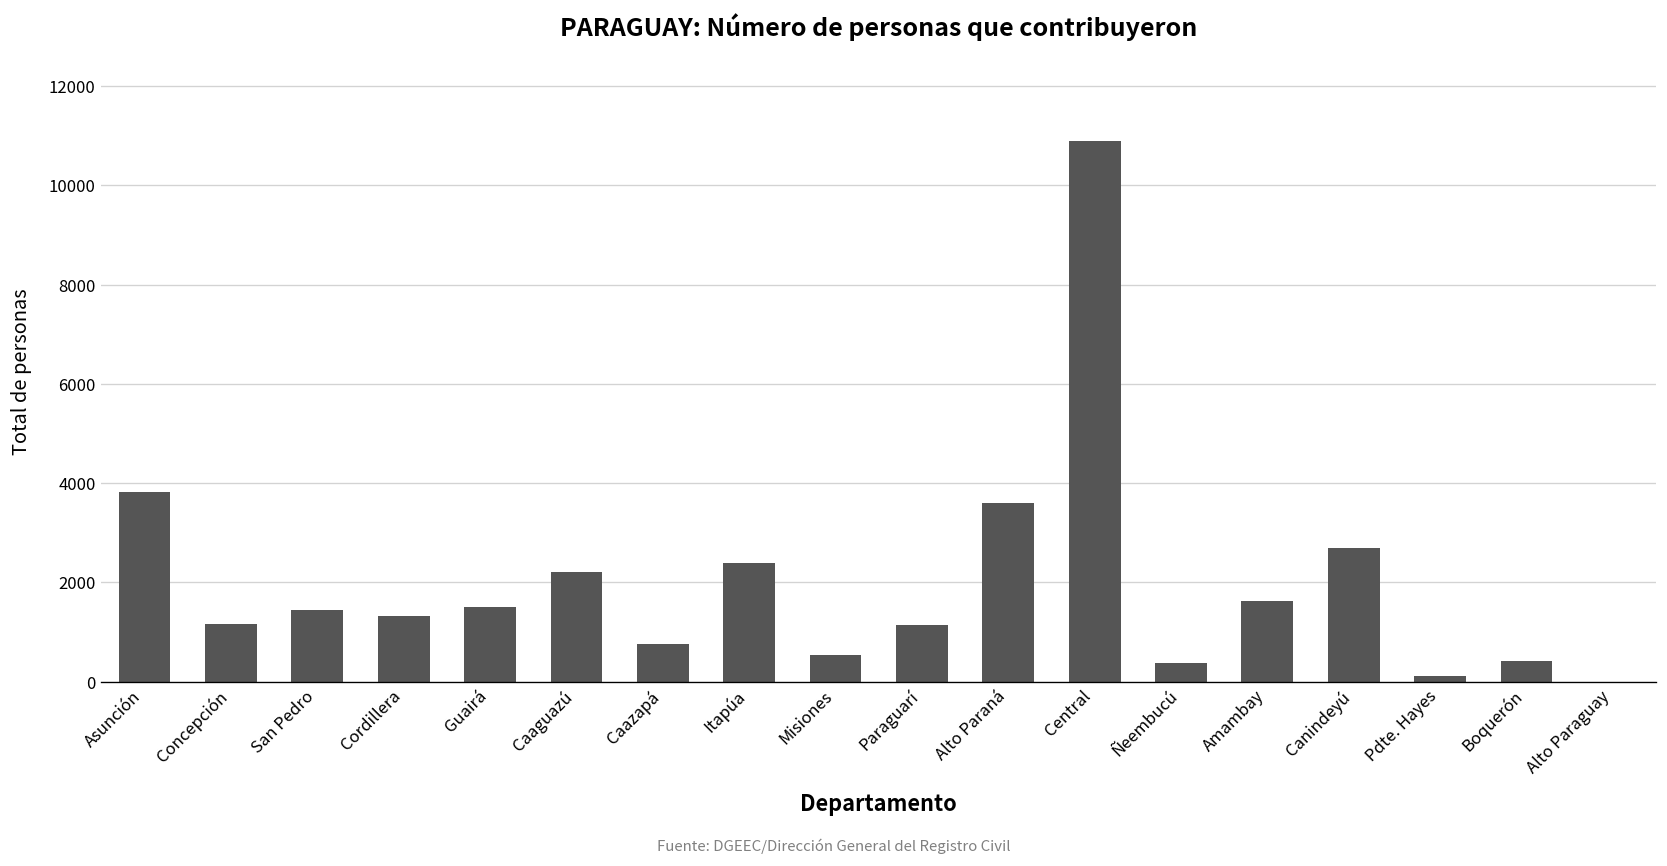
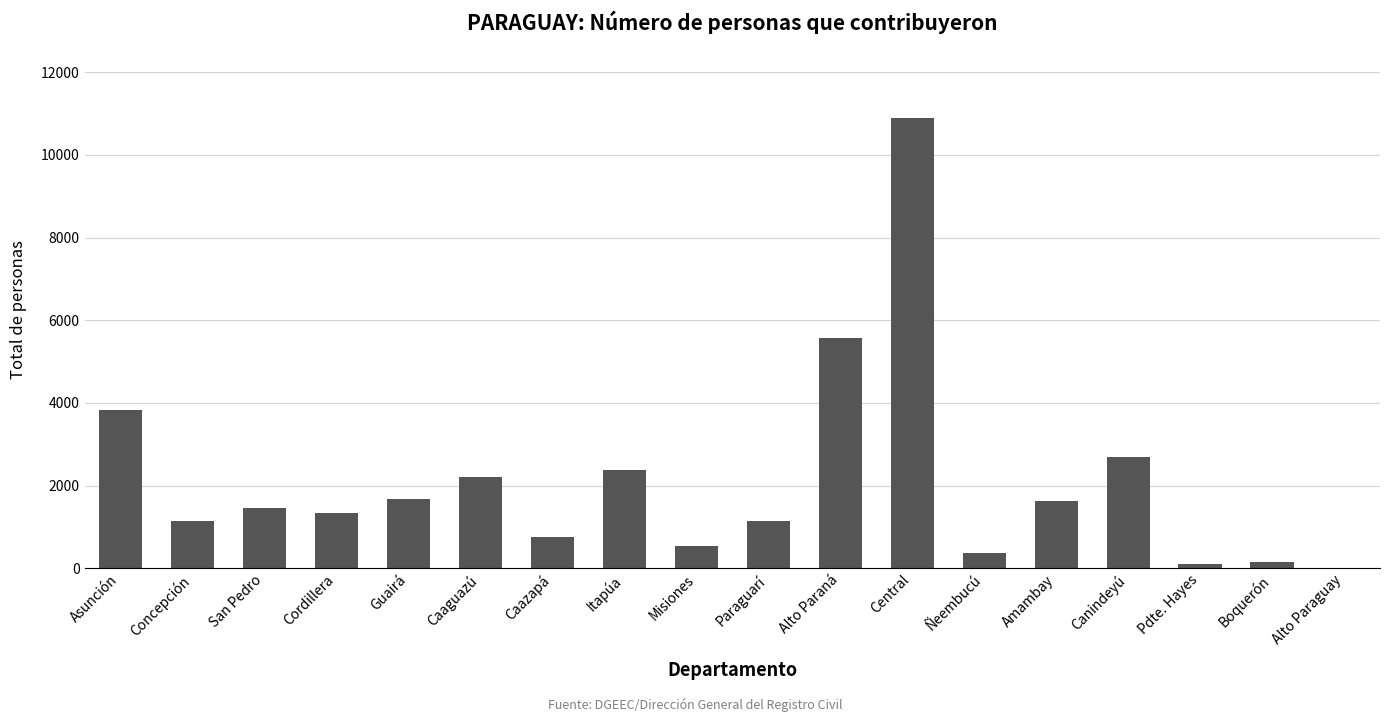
Guairá: 1500 -> 1700
Alto Paraná: 3600 -> 5600
Boquerón: 400 -> 200
